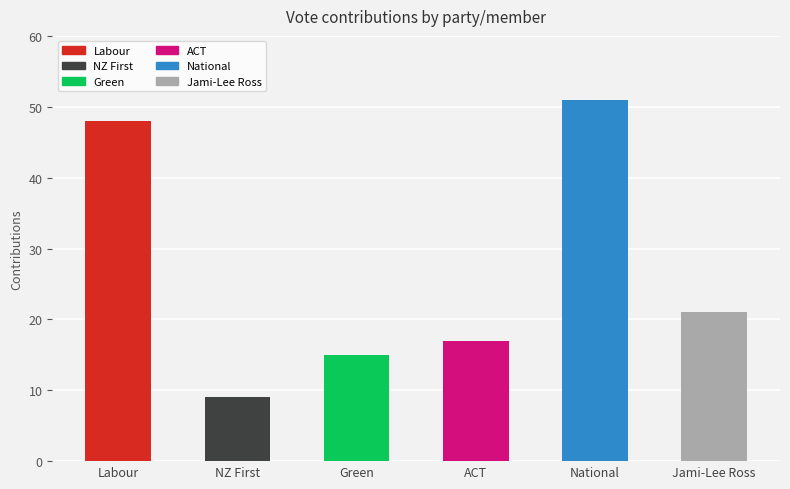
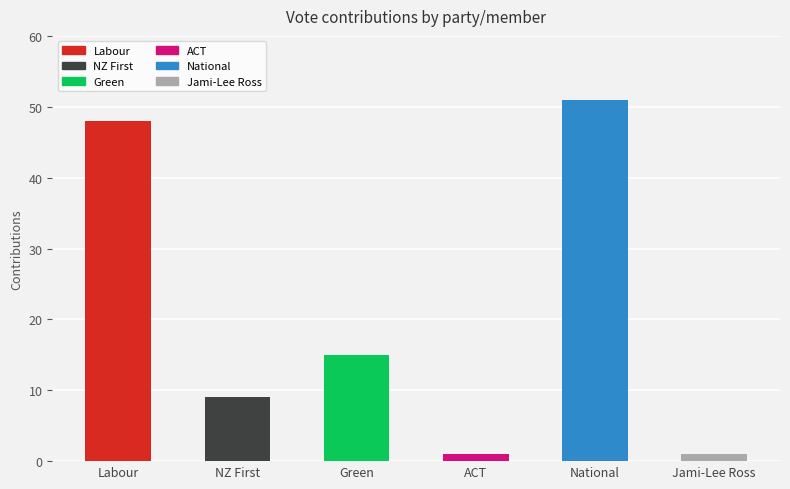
ACT: 17 -> 1
Jami-Lee Ross: 21 -> 1
